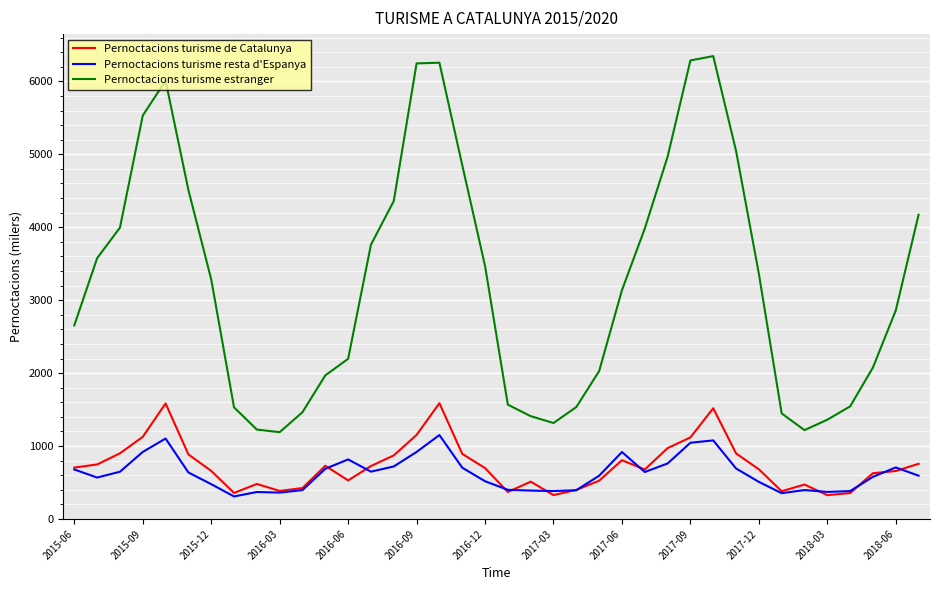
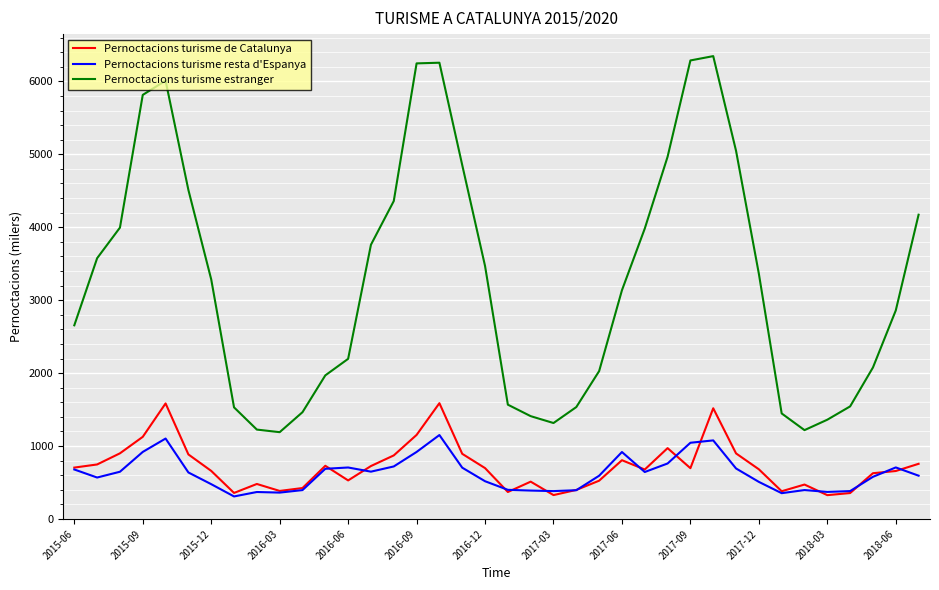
Pernoctacions turisme estranger, 2015-09: 5500 -> 5800
Pernoctacions turisme resta d'Espanya, 2016-06: 800 -> 700
Pernoctacions turisme de Catalunya, 2017-09: 1100 -> 700
